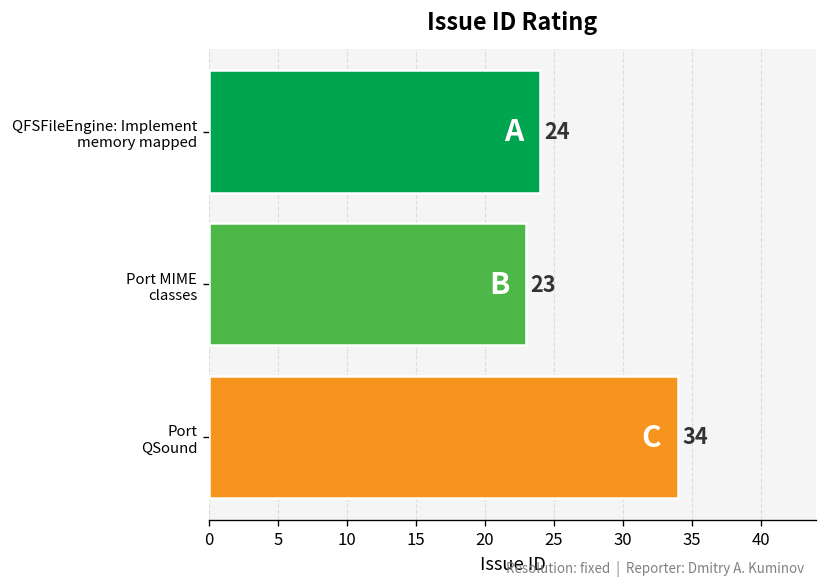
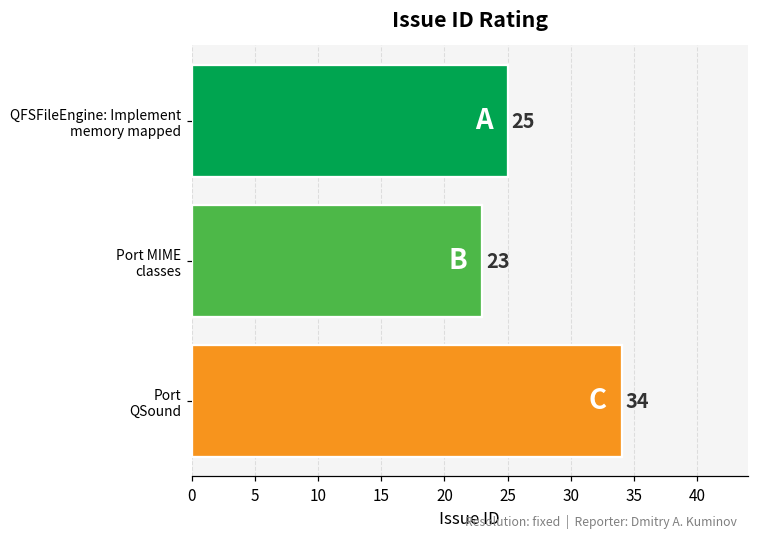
QFSFileEngine: Implement memory mapped: 24 -> 25
